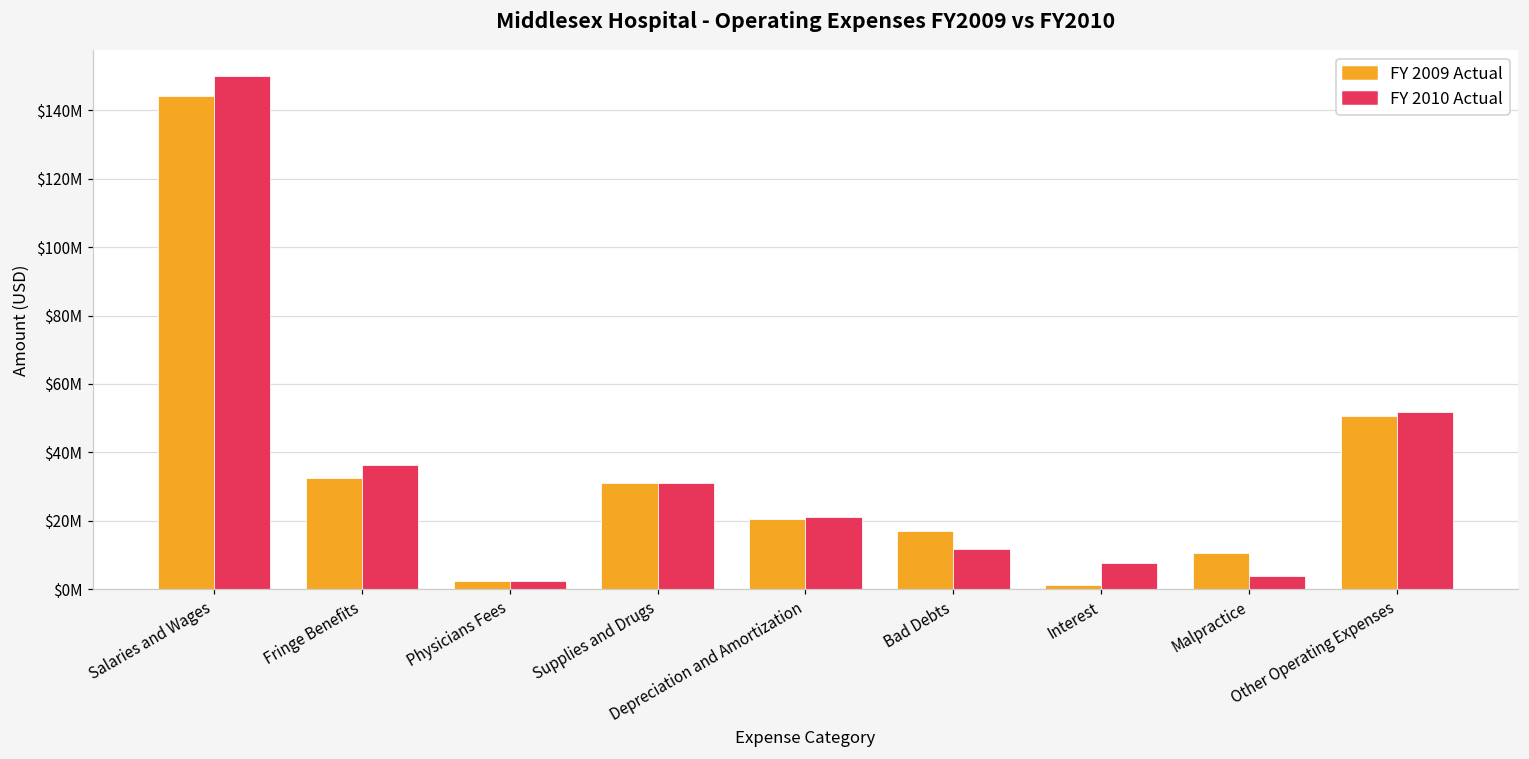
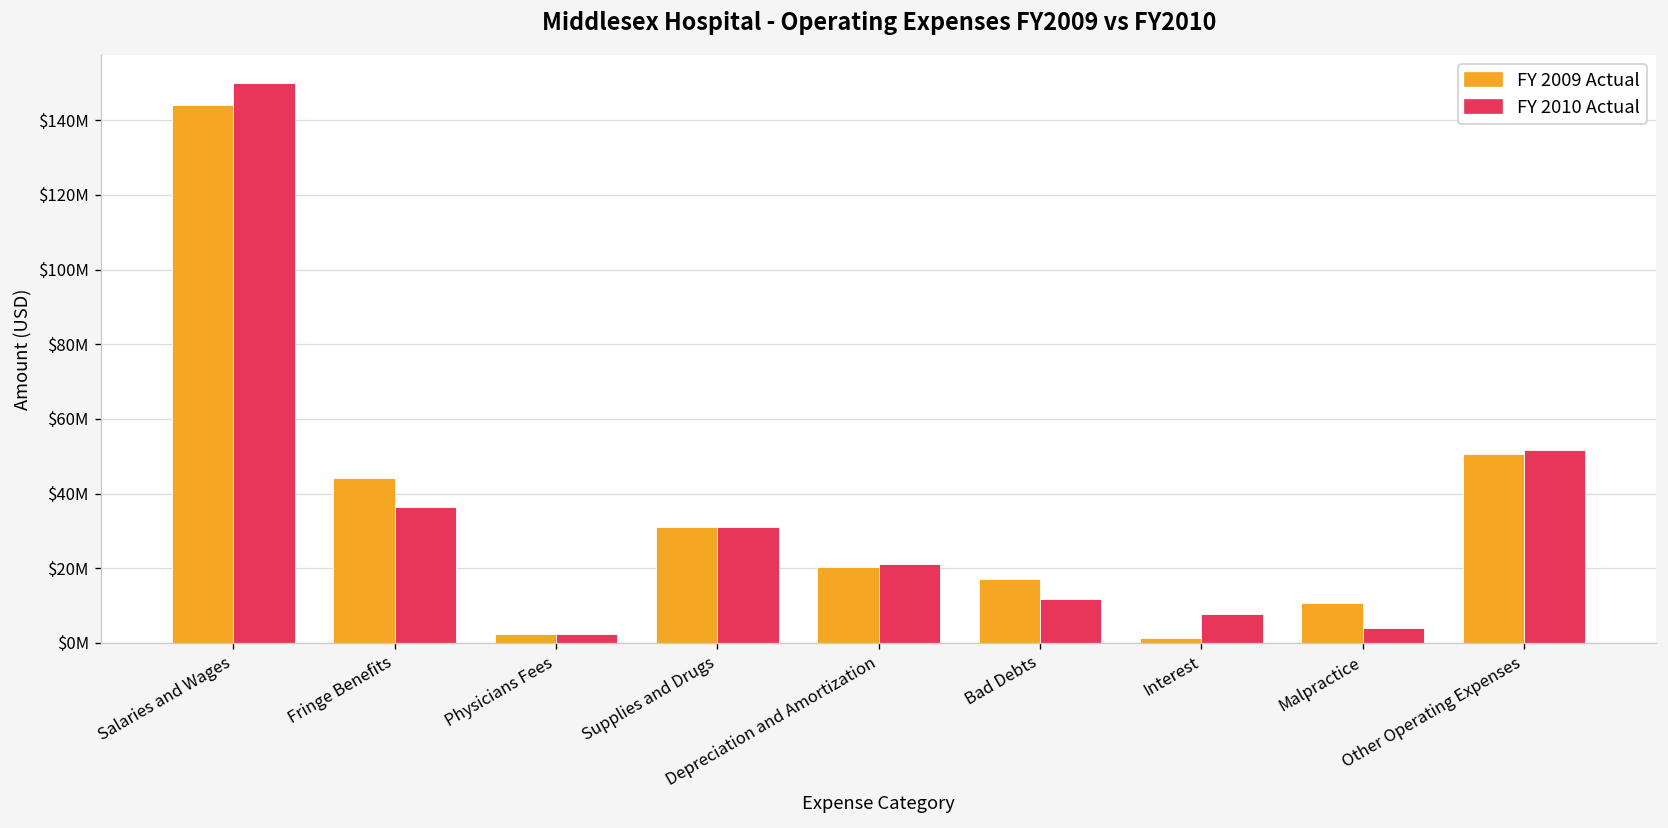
FY 2009 Actual, Fringe Benefits: $33000000 -> $44000000
